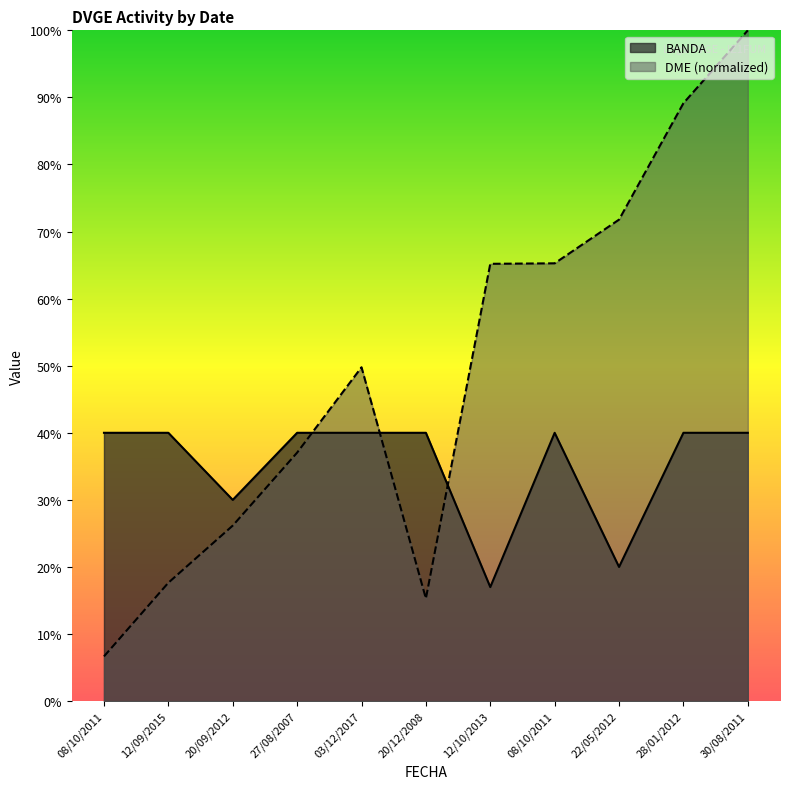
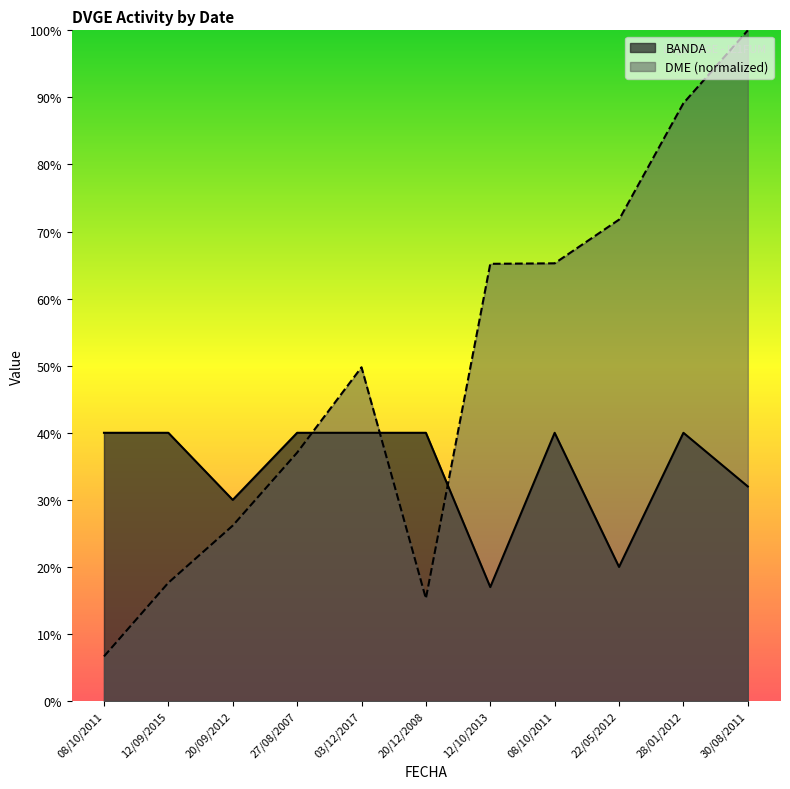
BANDA, 30/08/2011: 40% -> 32%
